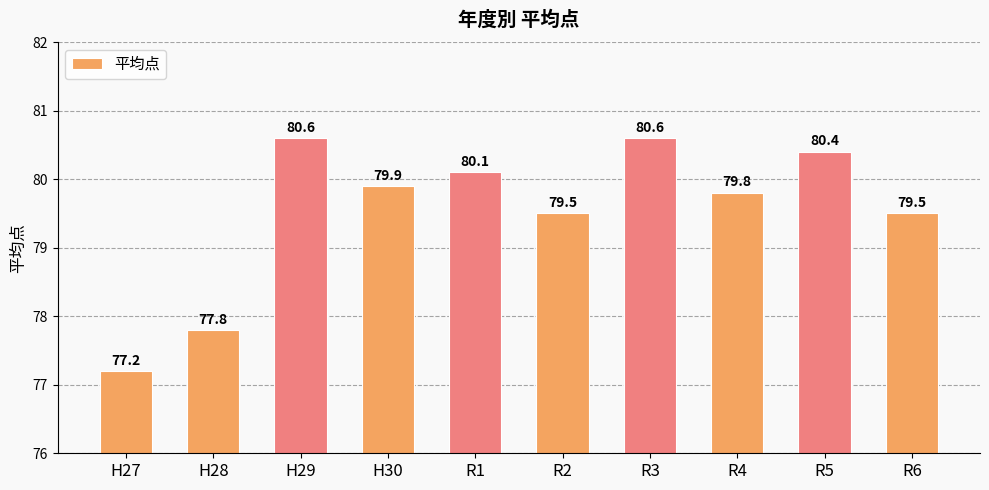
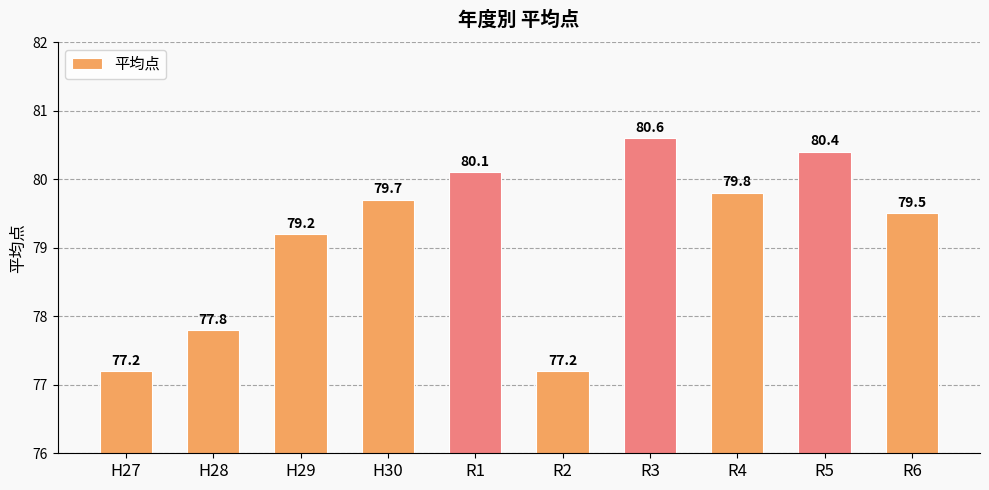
H29: 80.6 -> 79.2
H30: 79.9 -> 79.7
R2: 79.5 -> 77.2
